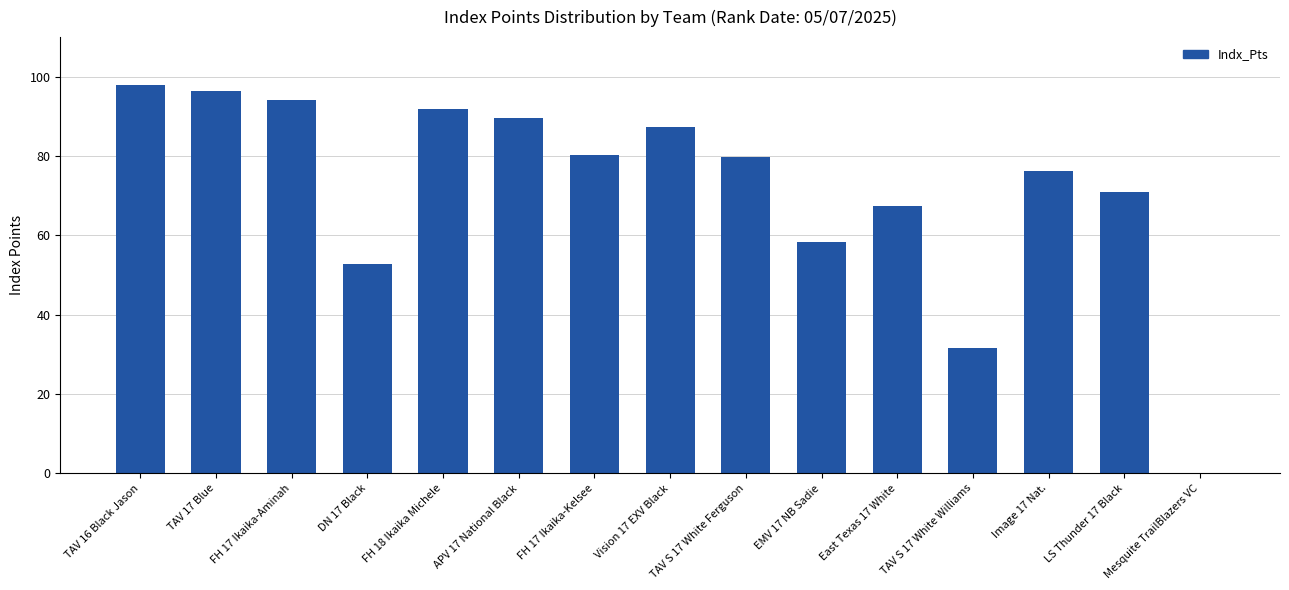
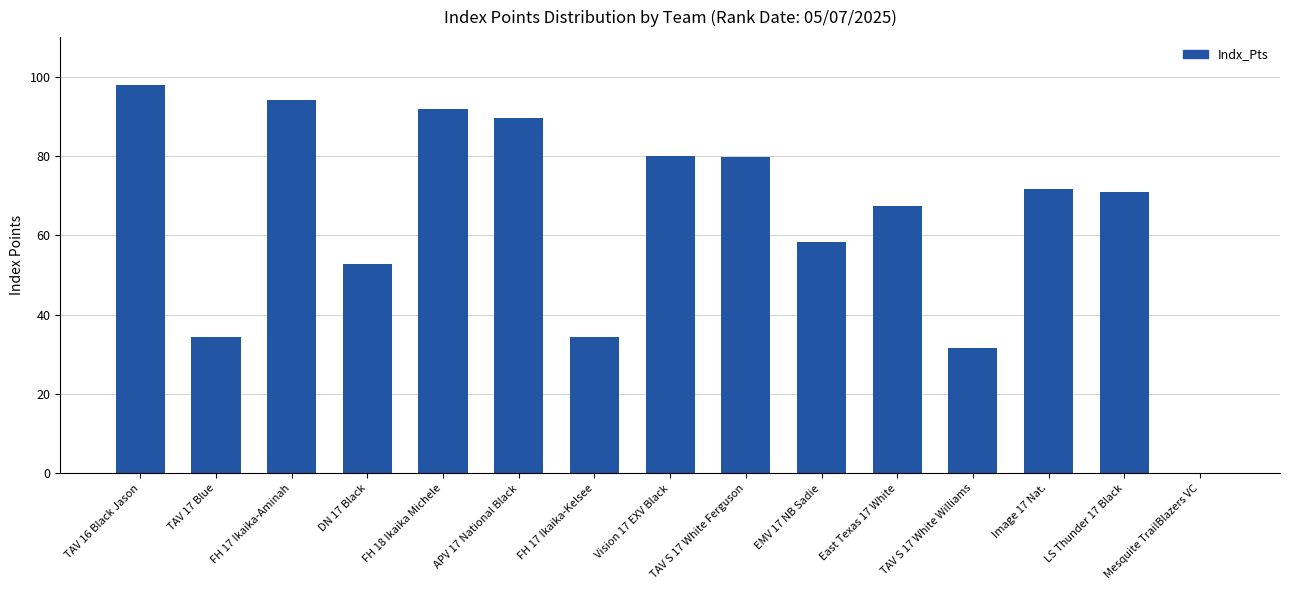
TAV 17 Blue: 96 -> 34
FH 17 Ikaika-Kelsee: 80 -> 34
Vision 17 EXV Black: 87 -> 80
Image 17 Nat.: 76 -> 72
